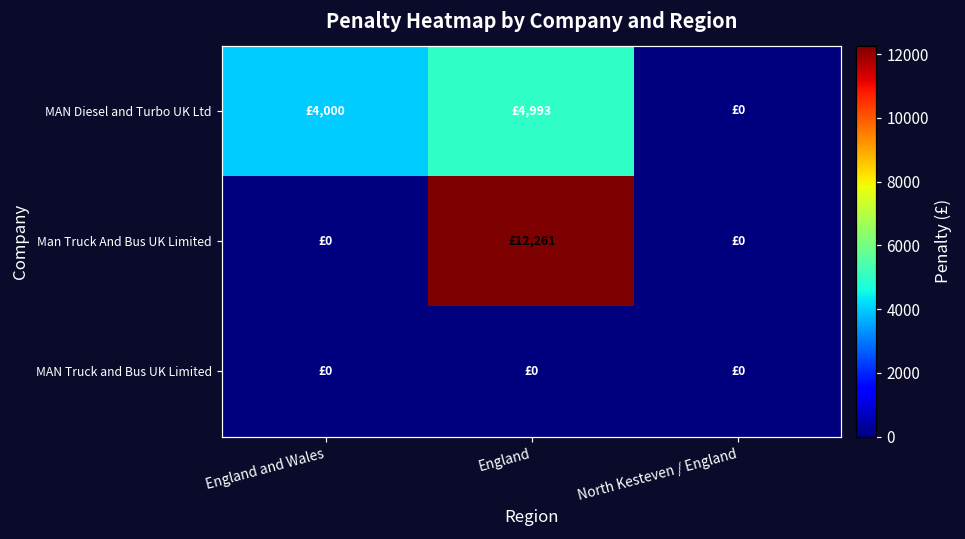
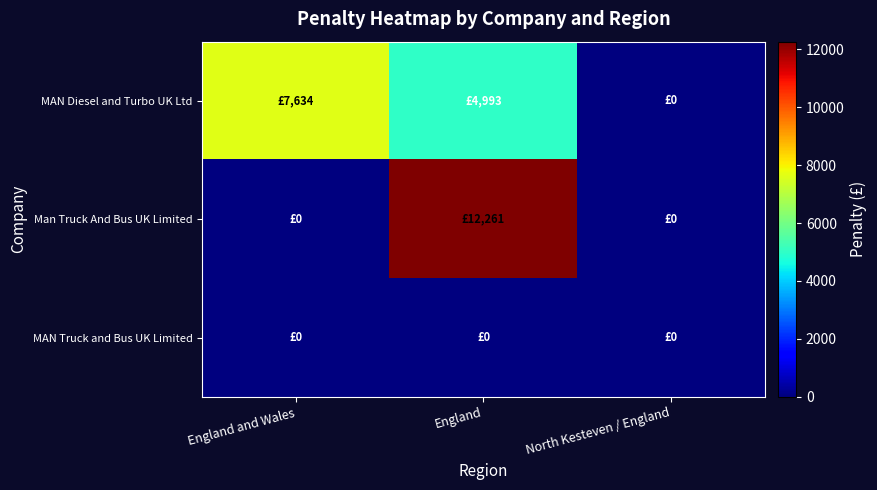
MAN Diesel and Turbo UK Ltd, England and Wales: £4,000 -> £7,634
